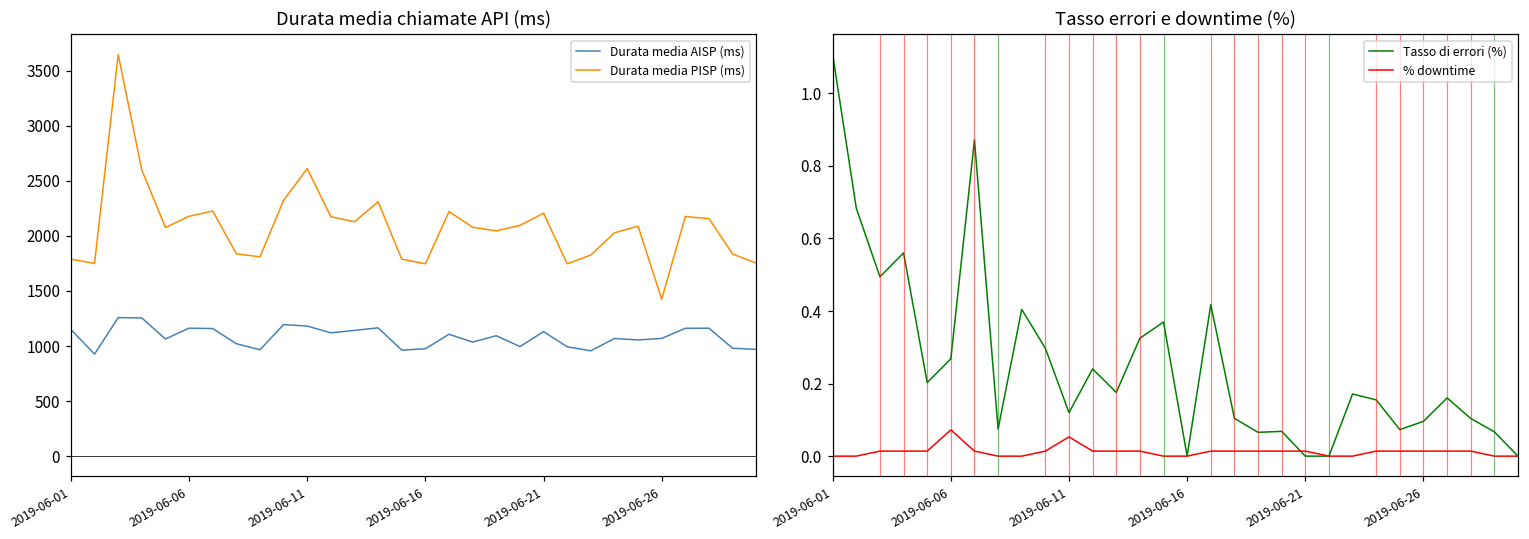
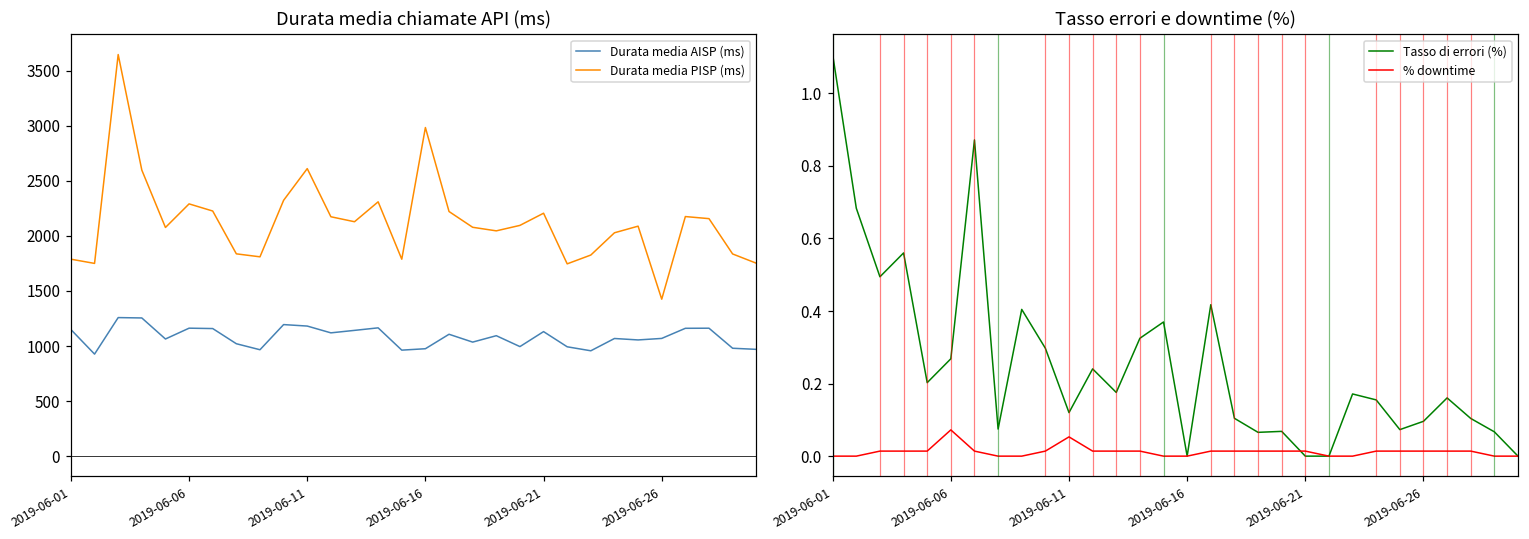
Durata media chiamate API (ms), Durata media PISP (ms), 2019-06-06: 2180 -> 2290
Durata media chiamate API (ms), Durata media PISP (ms), 2019-06-16: 1750 -> 2980
